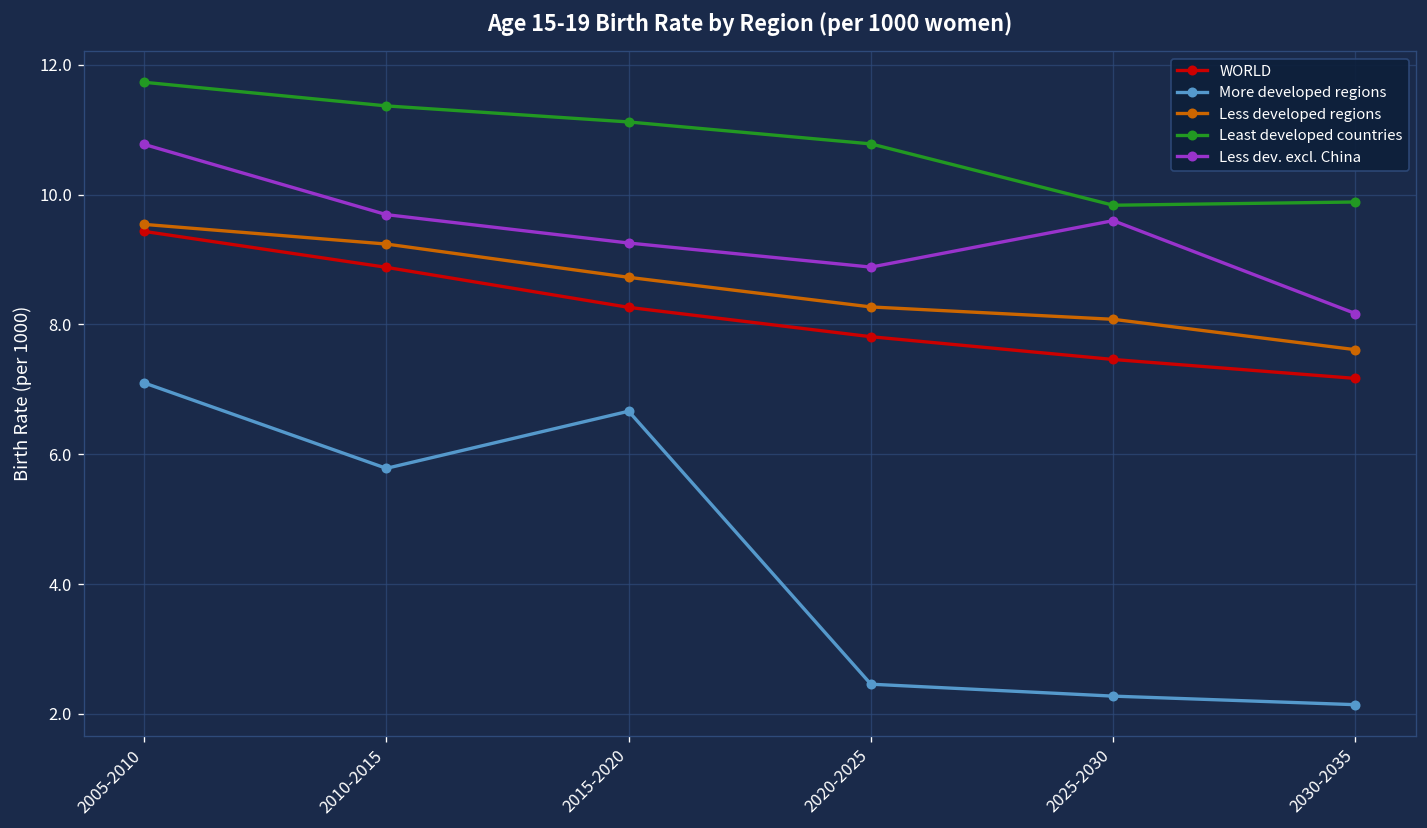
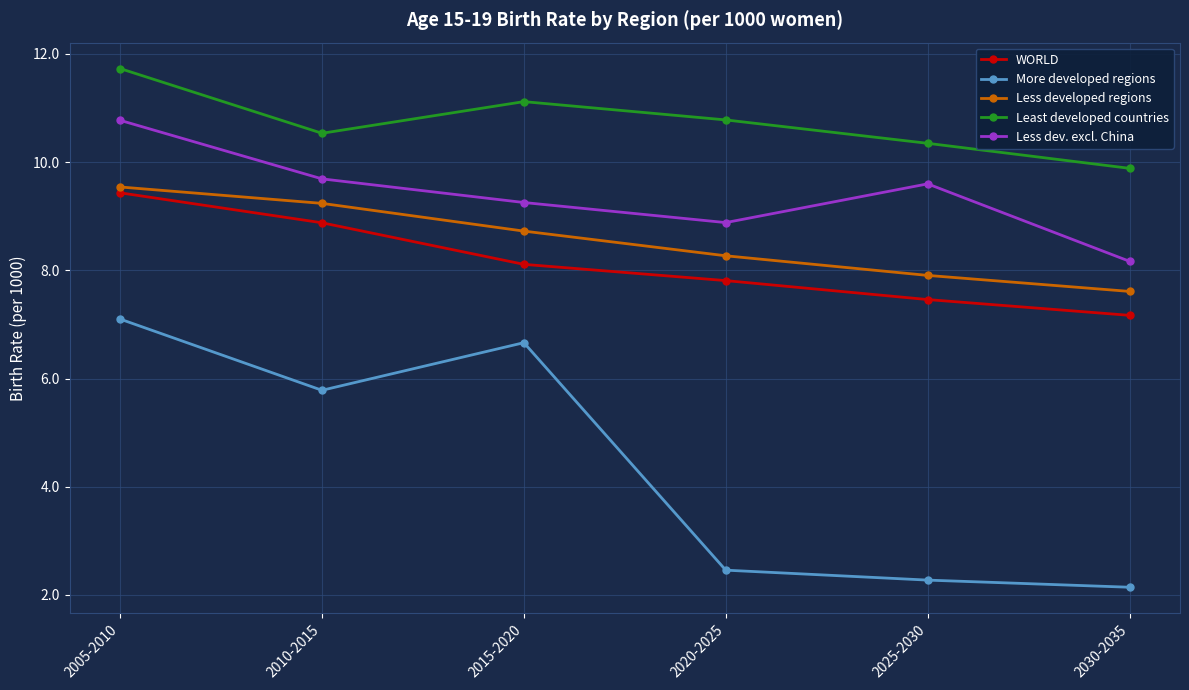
Least developed countries, 2010-2015: 11.4 -> 10.5
WORLD, 2015-2020: 8.3 -> 8.1
Less developed regions, 2025-2030: 8.1 -> 7.9
Least developed countries, 2025-2030: 9.8 -> 10.3
